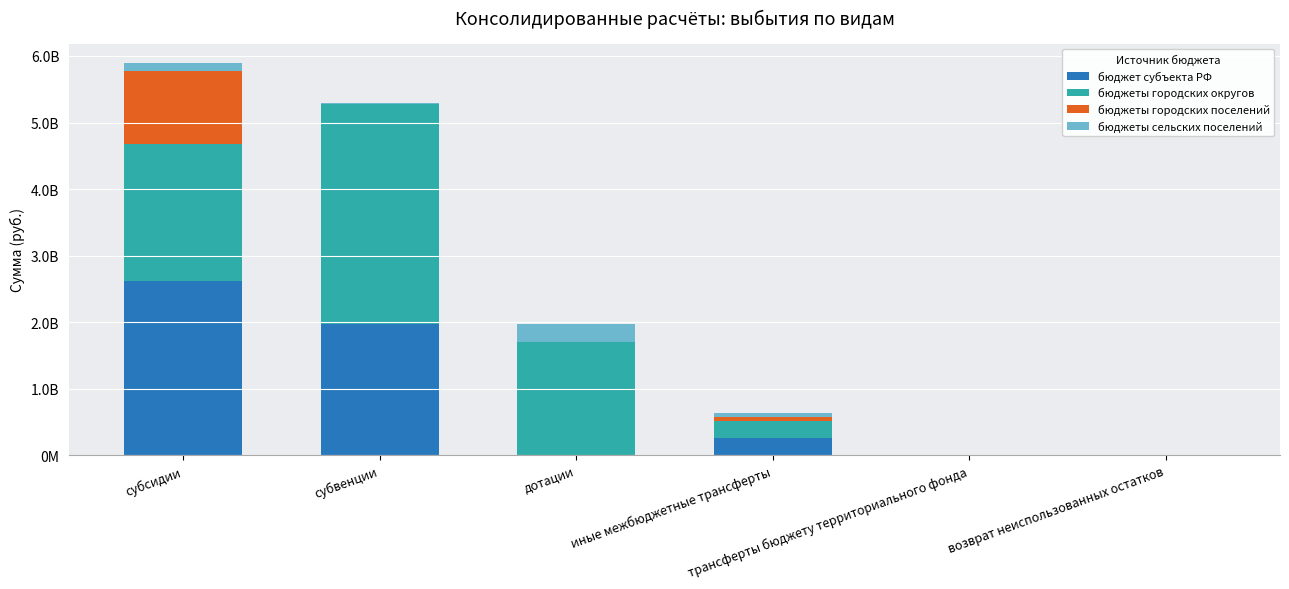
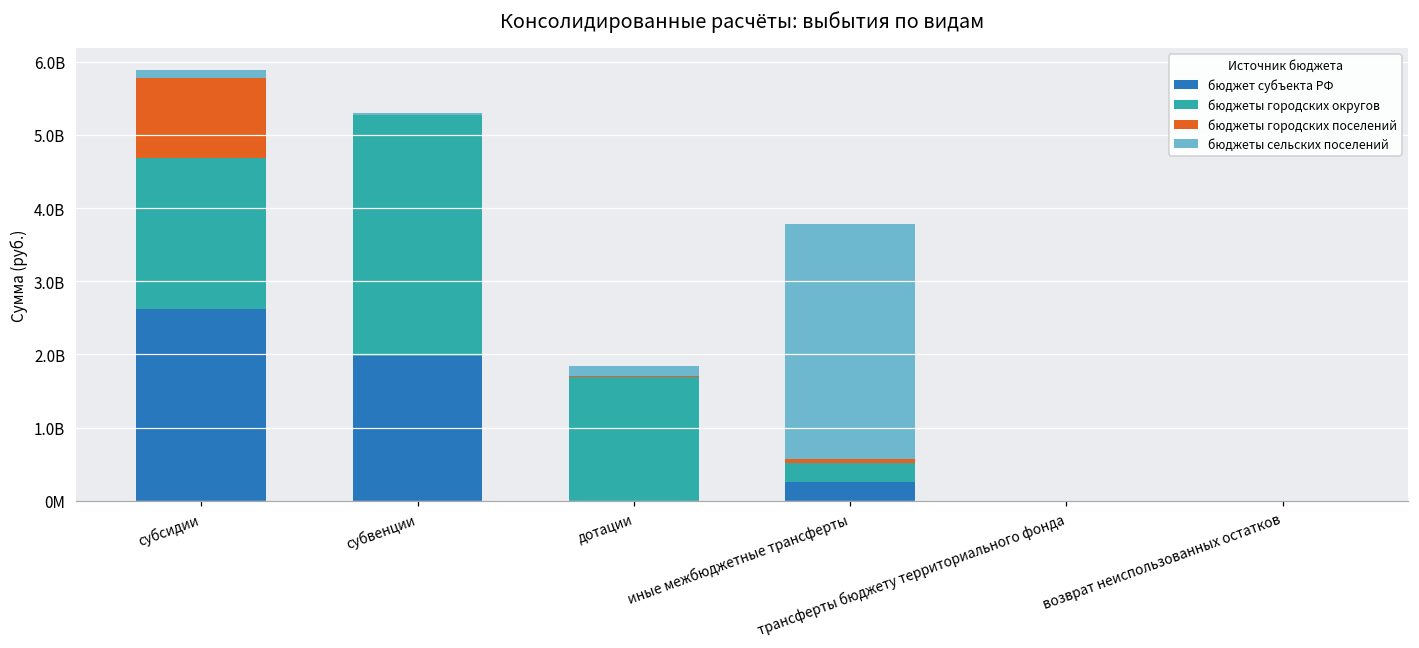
бюджеты сельских поселений, дотации: 300000000 -> 100000000
бюджеты сельских поселений, иные межбюджетные трансферты: 100000000 -> 3200000000
